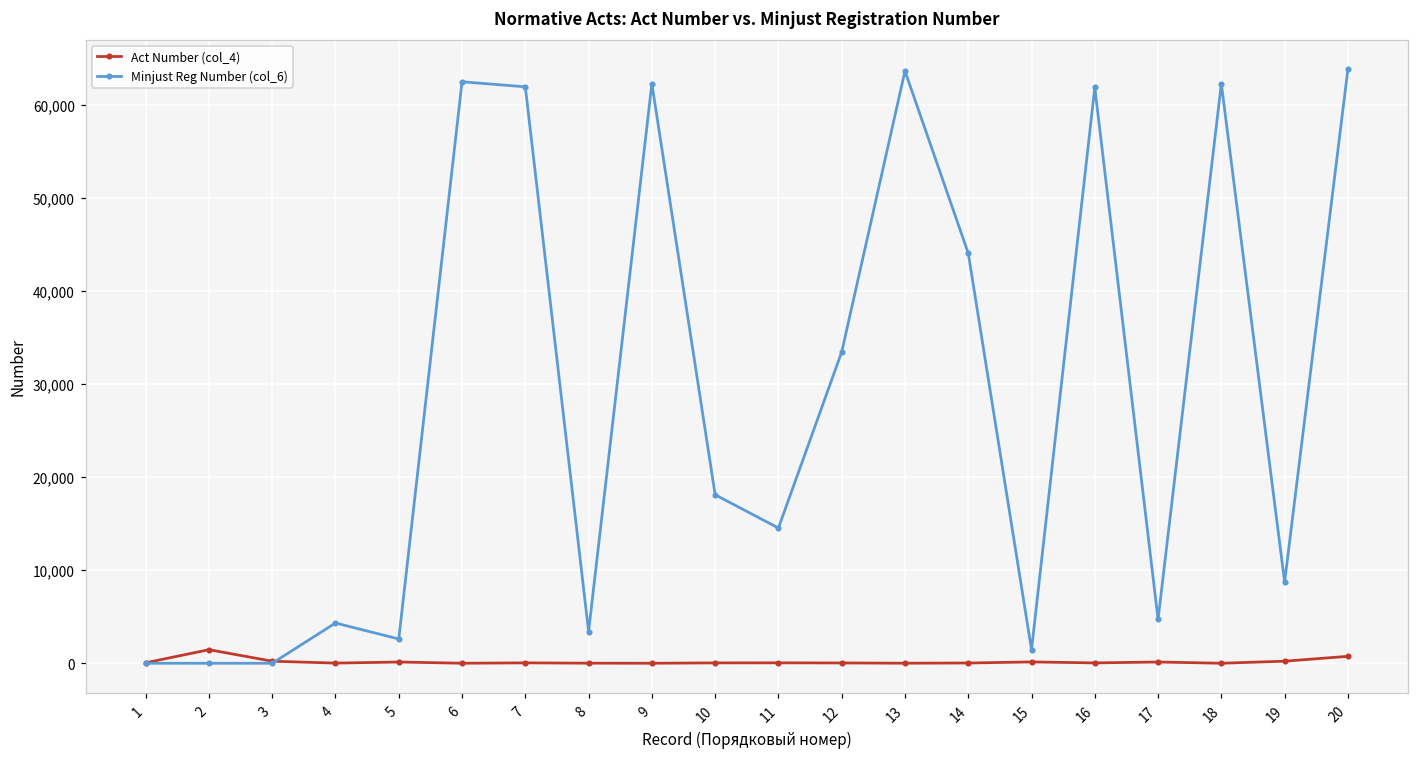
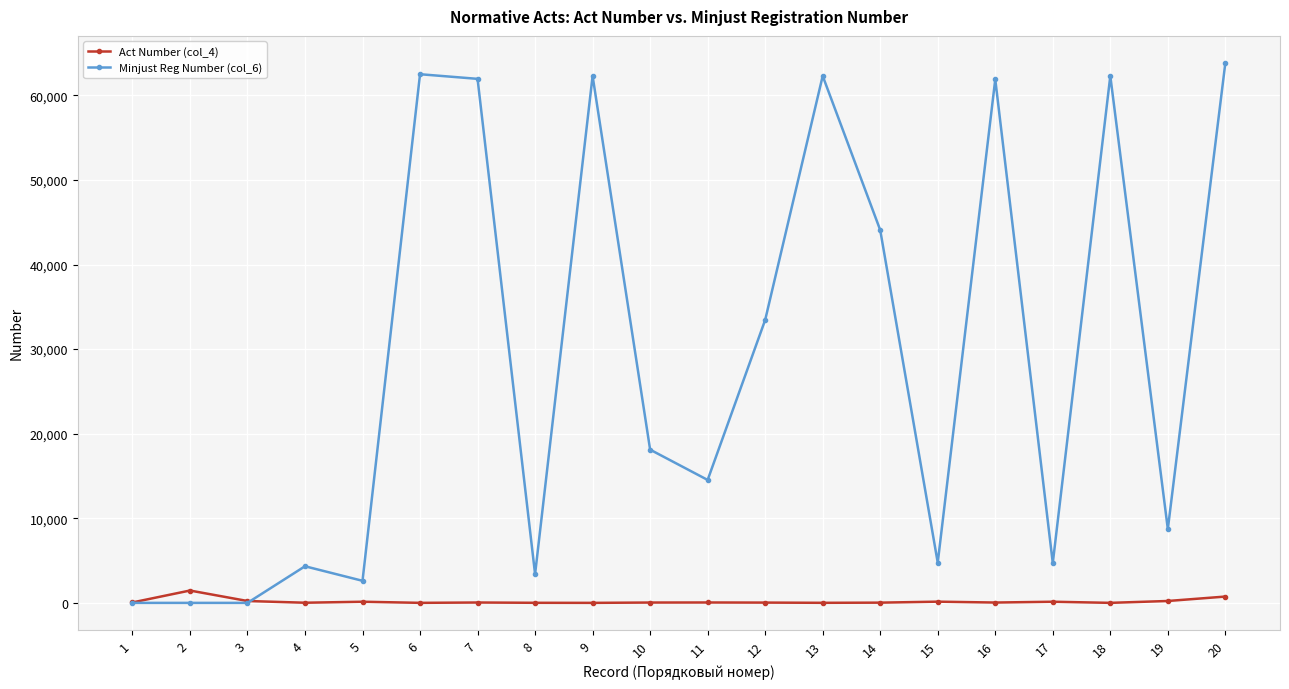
Minjust Reg Number (col_6), 13: 64,000 -> 62,000
Minjust Reg Number (col_6), 15: 1,000 -> 5,000
